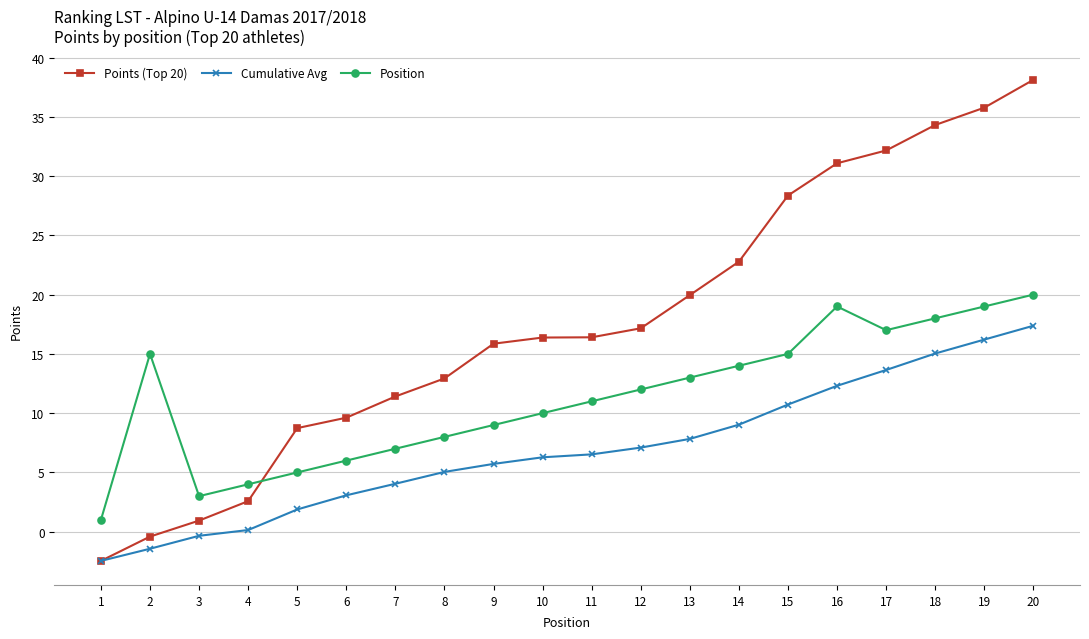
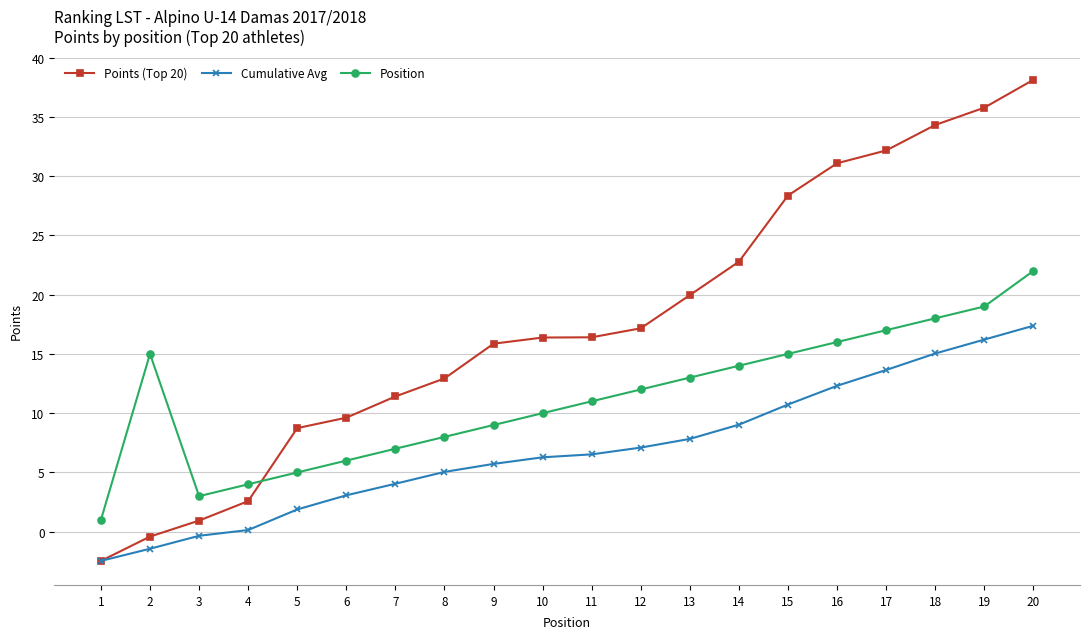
Position, 16: 19 -> 16
Position, 20: 20 -> 22
